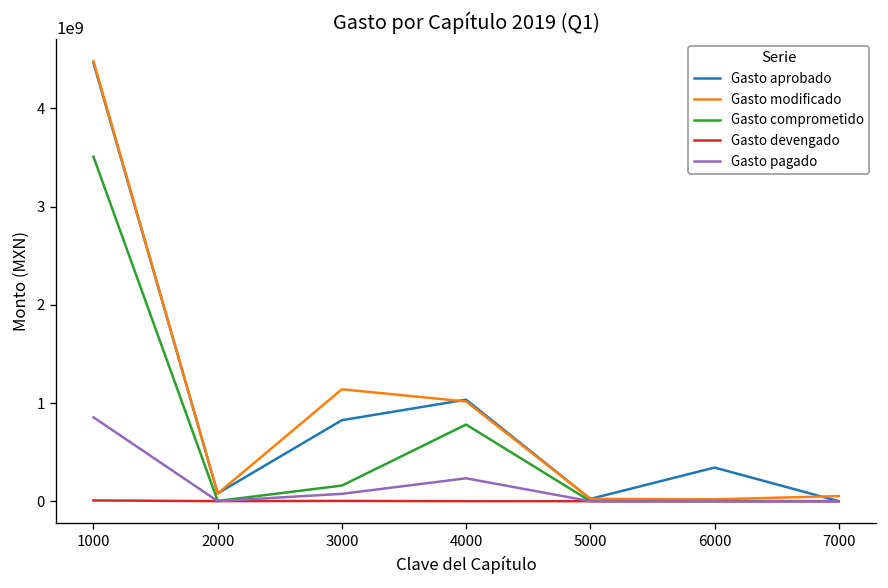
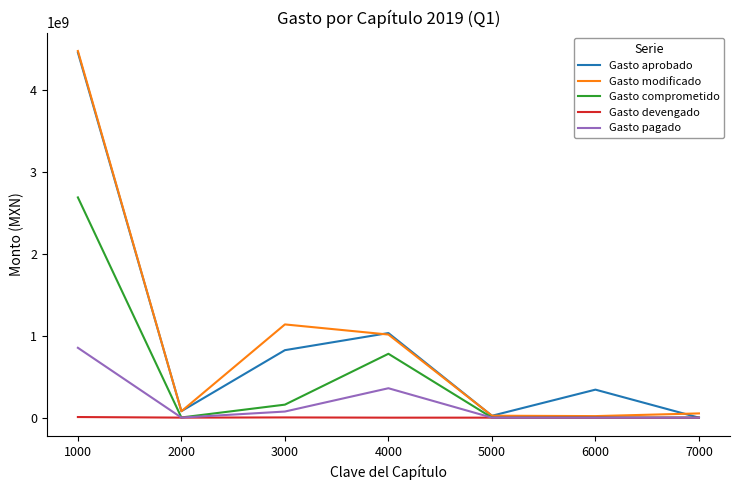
Gasto comprometido, 1000: 3500000000 -> 2700000000
Gasto pagado, 4000: 200000000 -> 400000000
